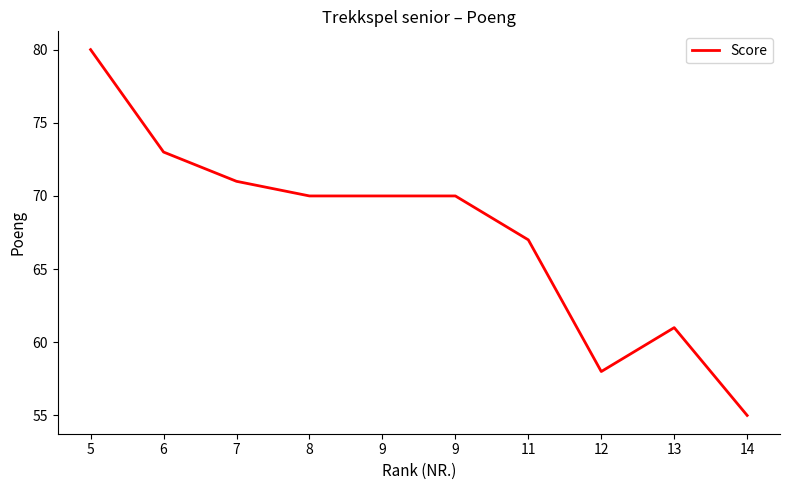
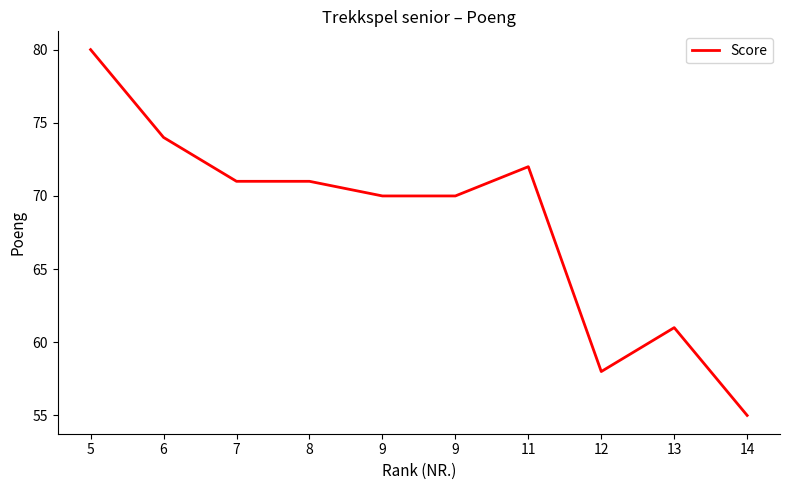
6: 73 -> 74
8: 70 -> 71
11: 67 -> 72
